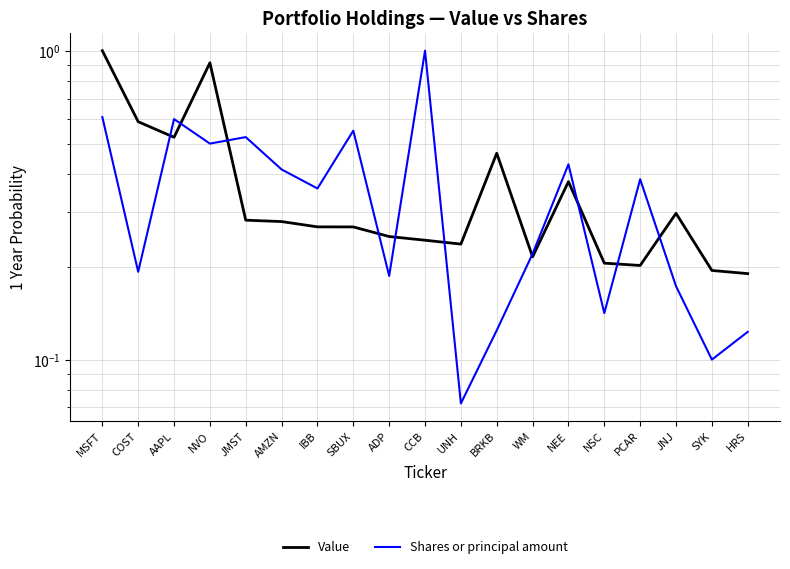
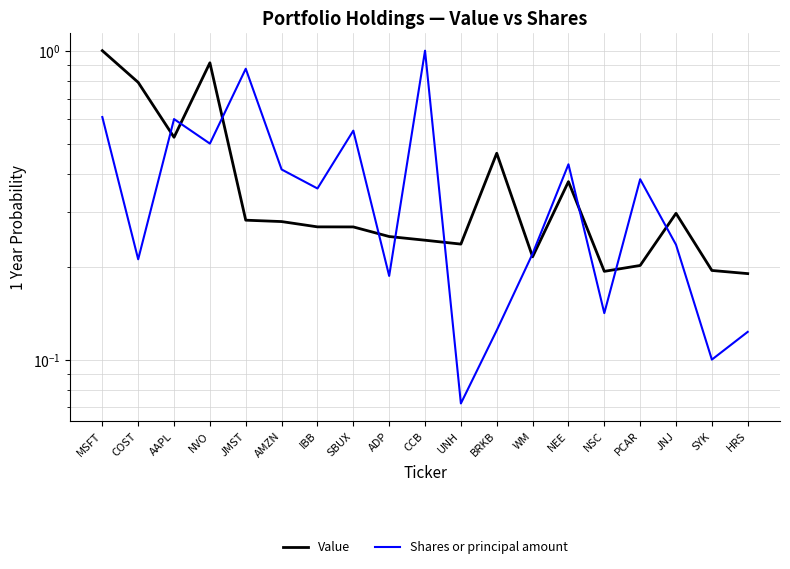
Value, COST: 0.59 -> 0.79
Shares or principal amount, COST: 0.19 -> 0.21
Shares or principal amount, JMST: 0.53 -> 0.87
Value, NSC: 0.21 -> 0.19
Shares or principal amount, JNJ: 0.17 -> 0.24
